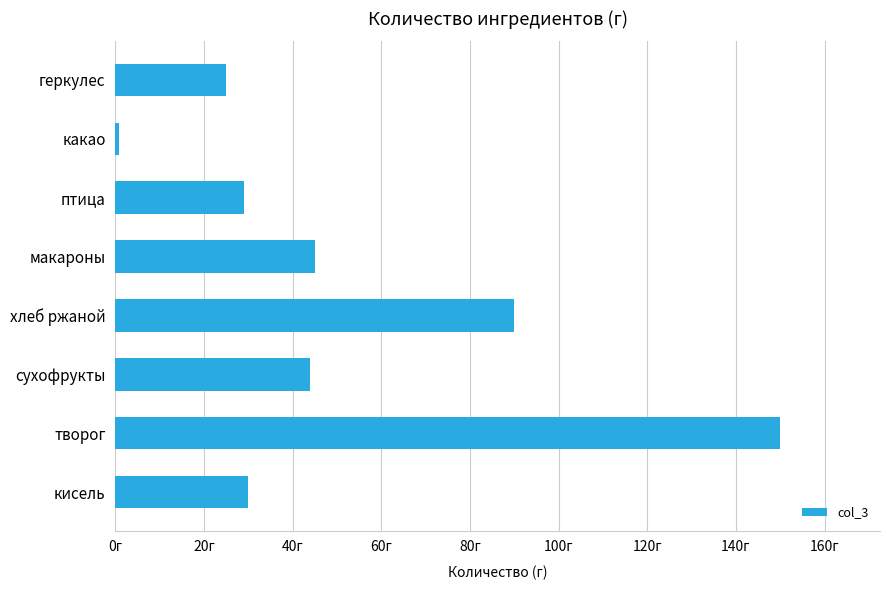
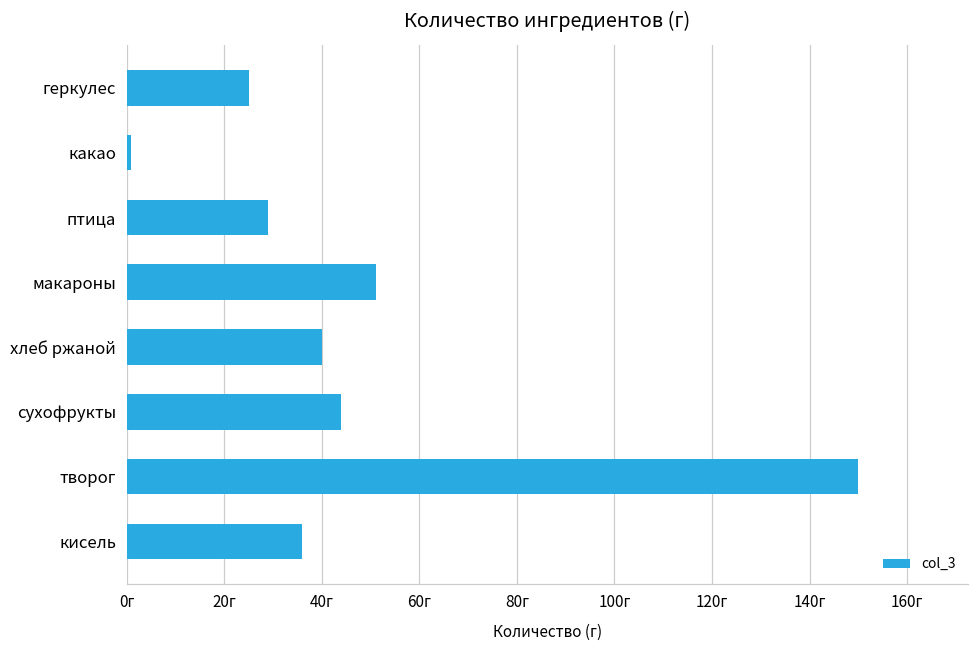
макароны: 45г -> 51г
хлеб ржаной: 90г -> 40г
кисель: 30г -> 36г
